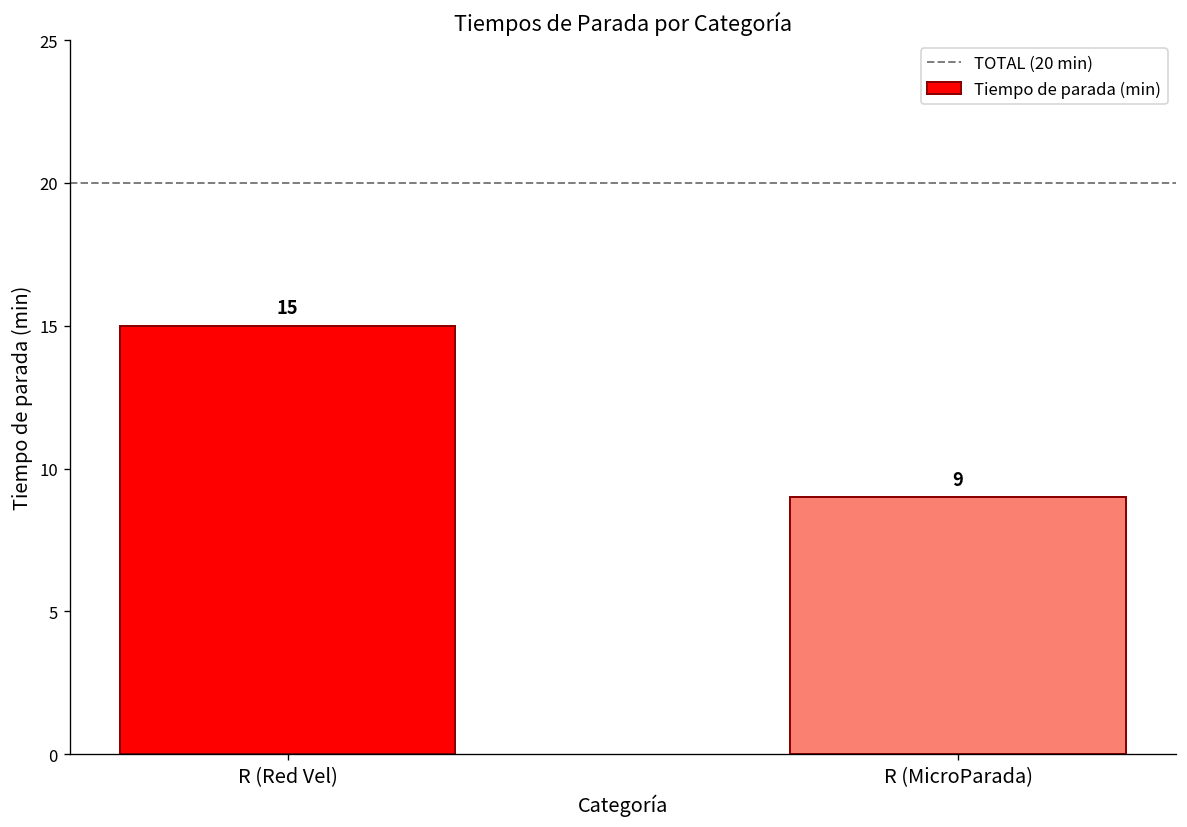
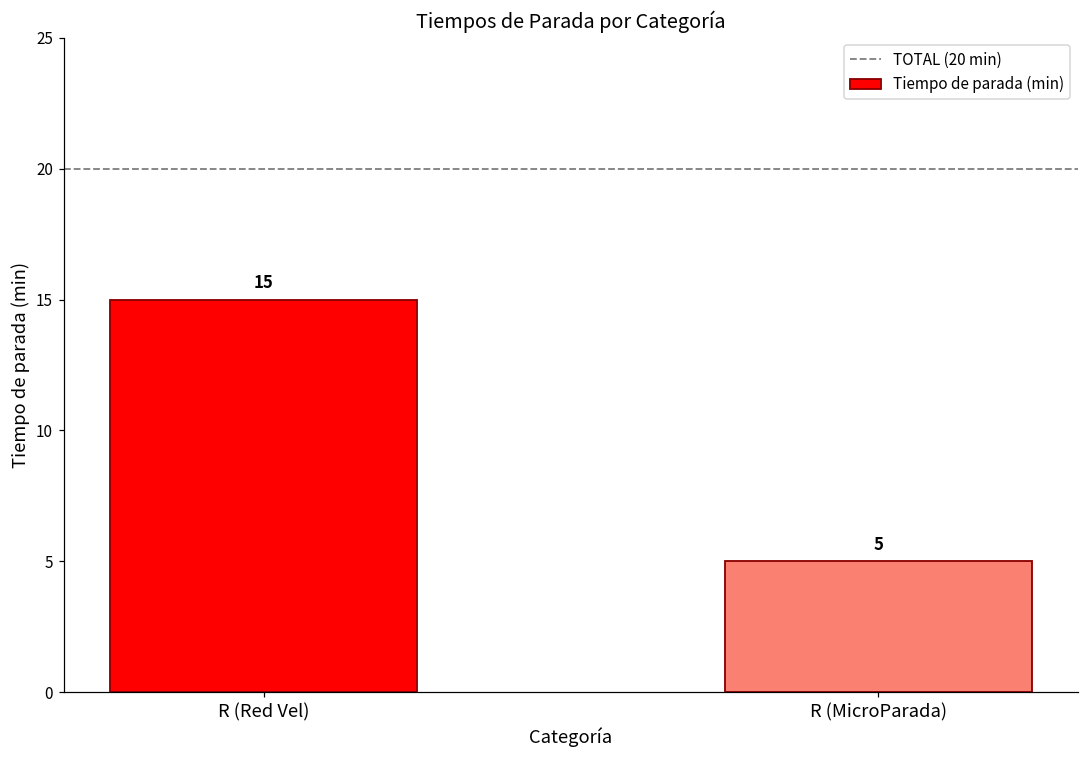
R (MicroParada): 9 -> 5
